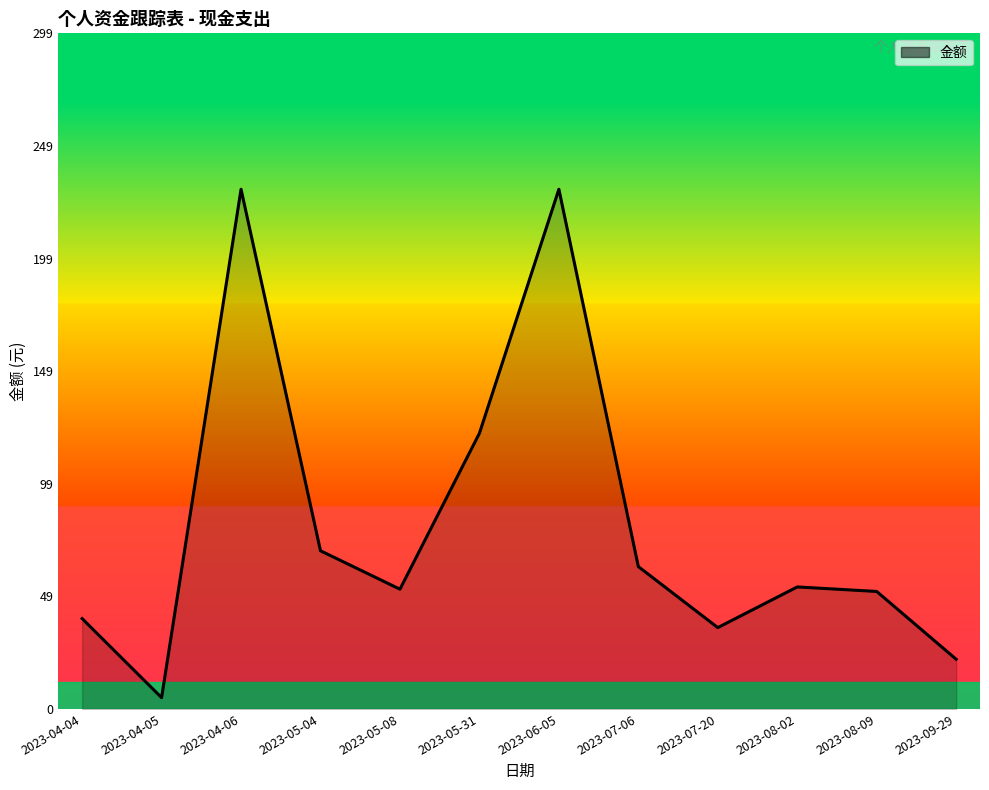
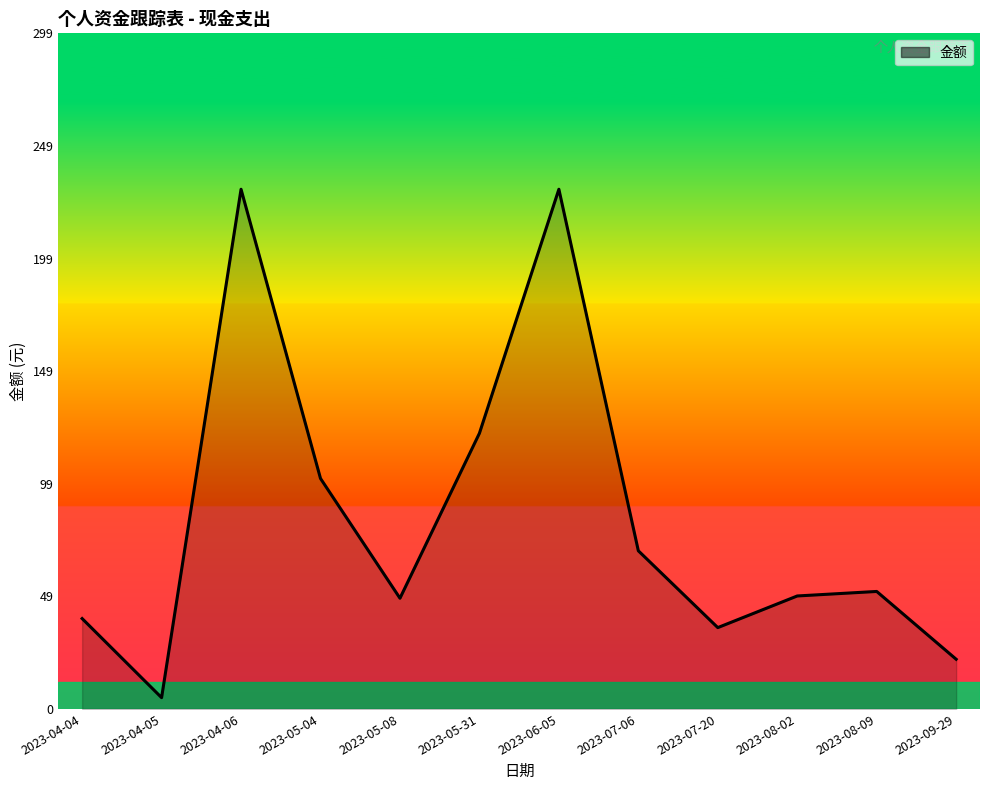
2023-05-04: 70 -> 102
2023-05-08: 53 -> 49
2023-07-06: 63 -> 70
2023-08-02: 54 -> 50
